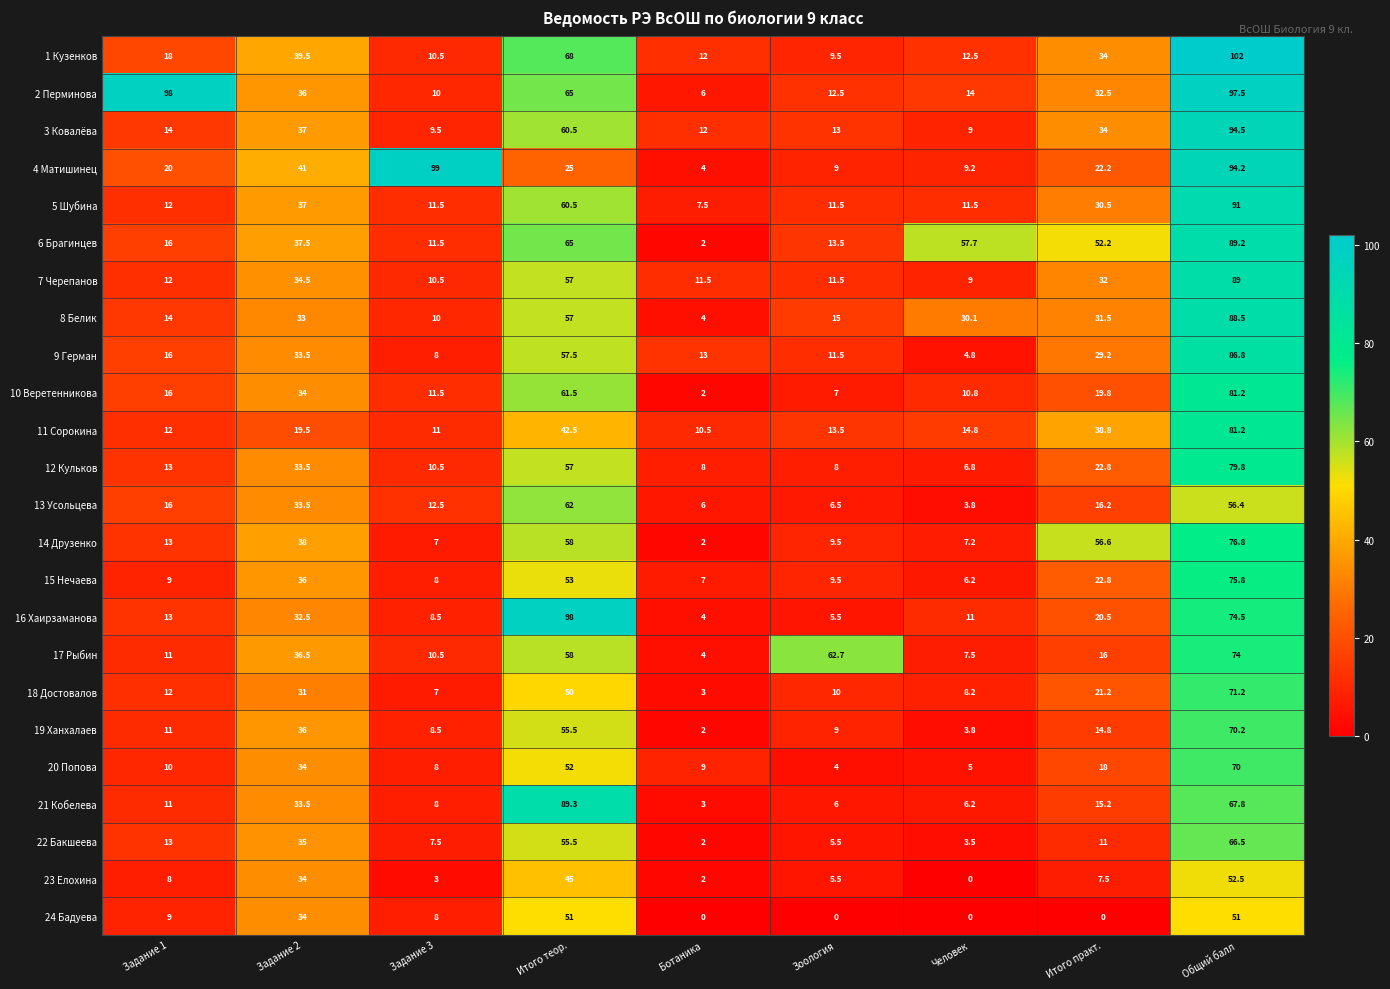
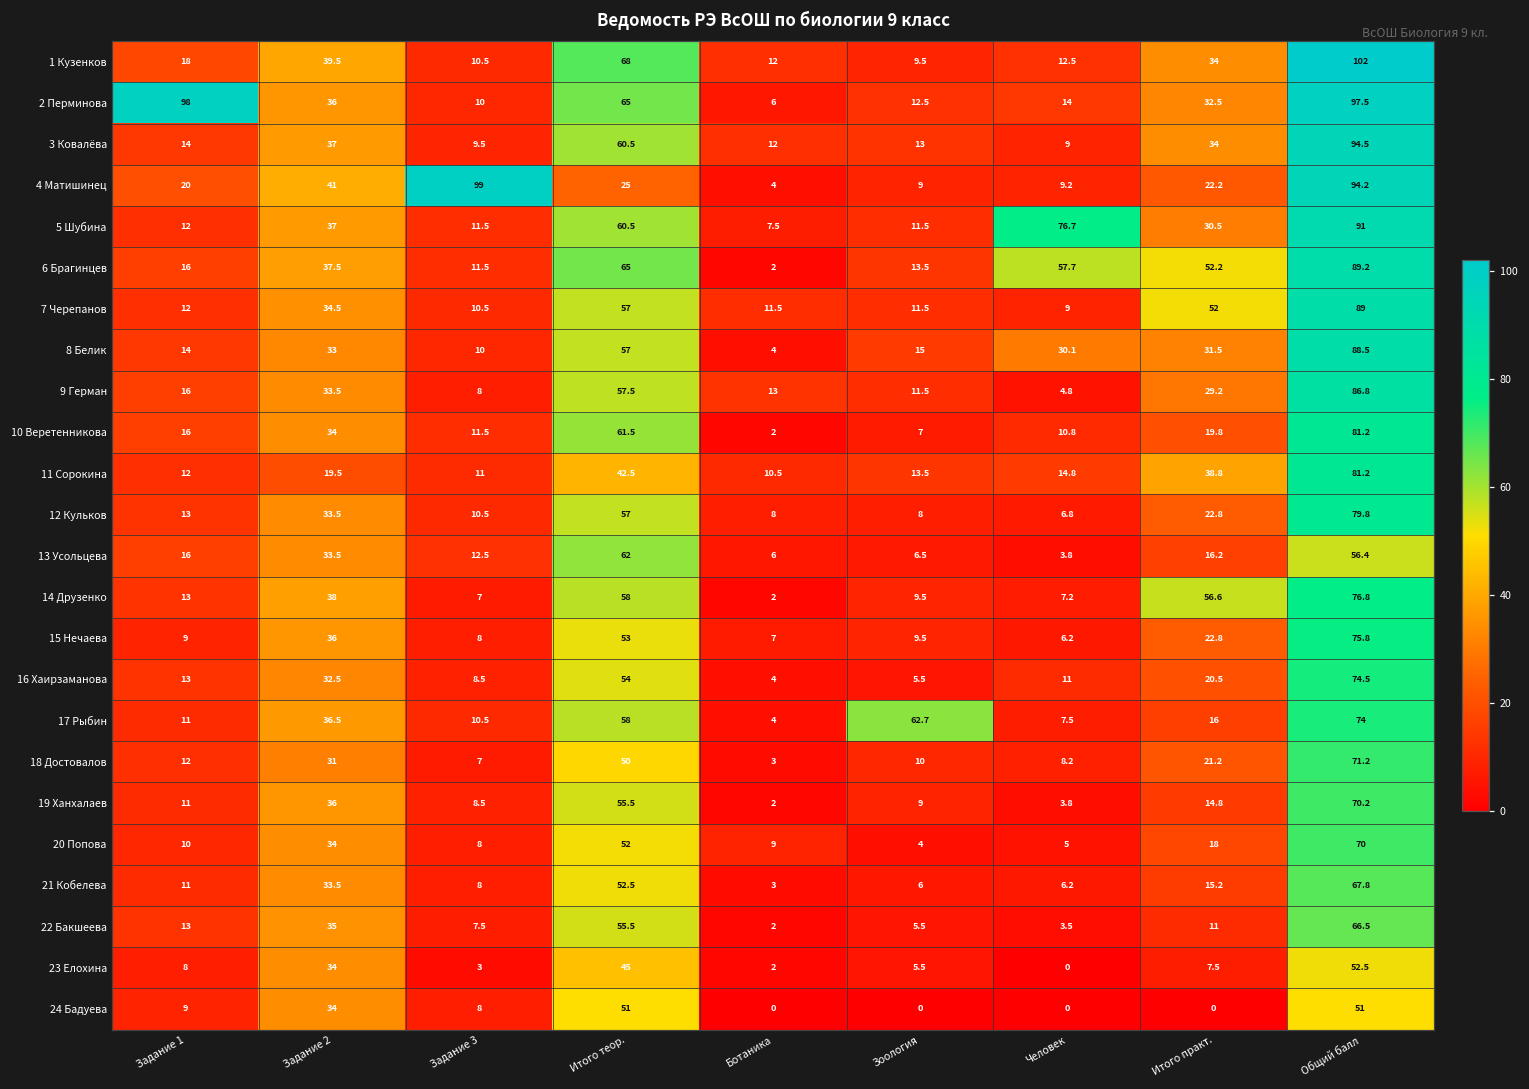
5 Шубина, Человек: 11.5 -> 76.7
7 Черепанов, Итого практ.: 32 -> 52
16 Хаирзаманова, Итого теор.: 98 -> 54
21 Кобелева, Итого теор.: 89.3 -> 52.5
